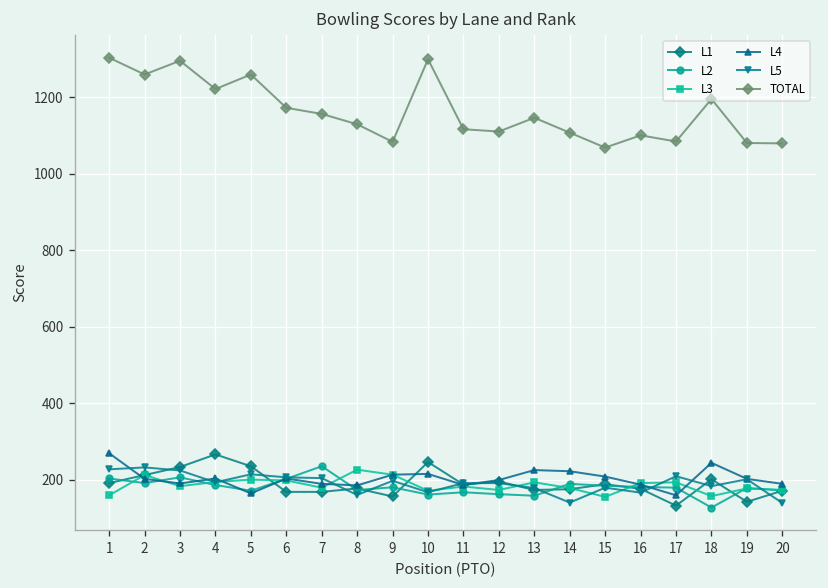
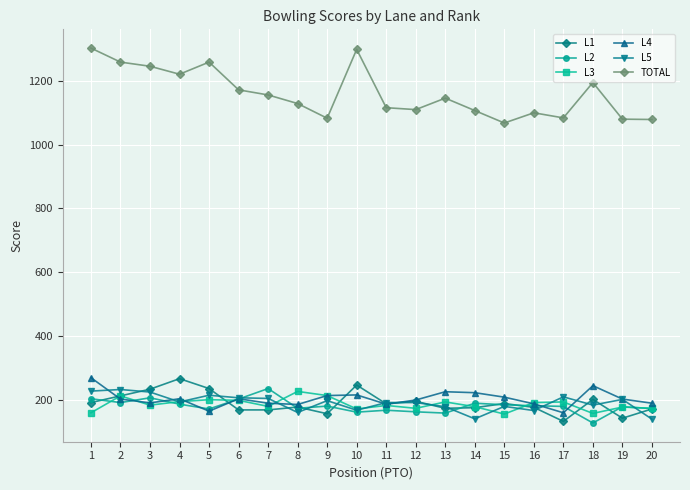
TOTAL, 3: 1300 -> 1250
